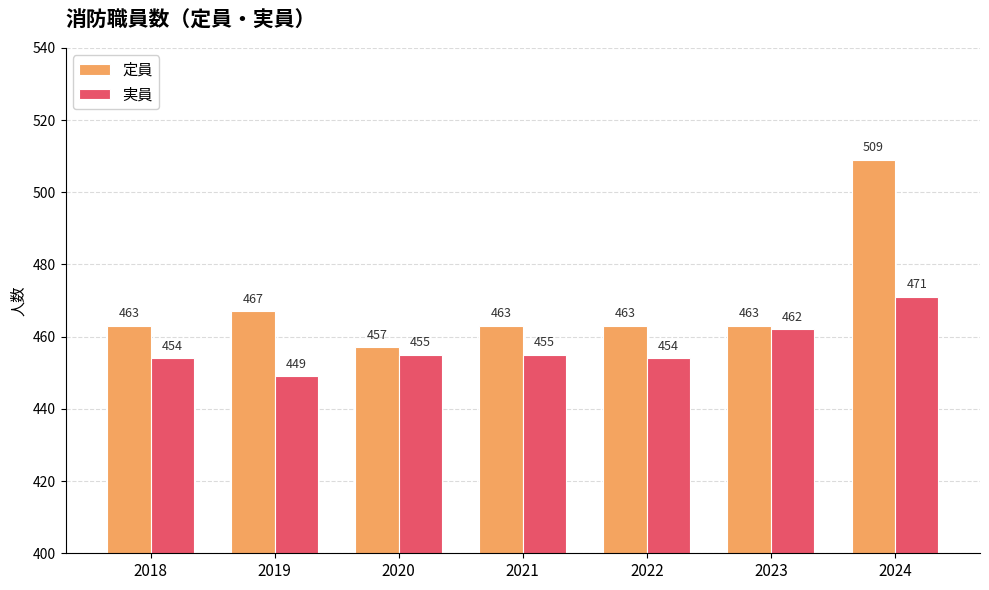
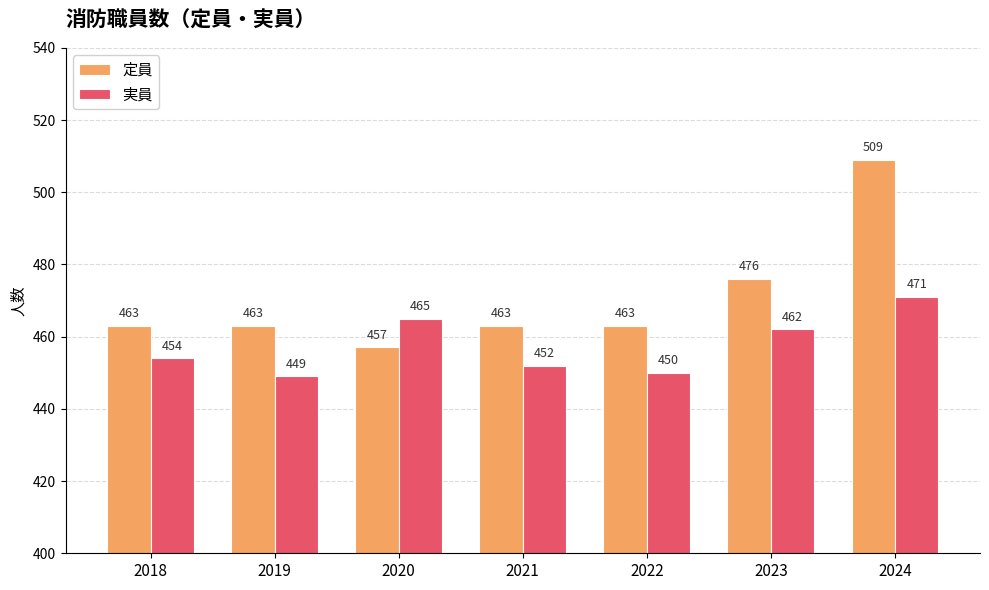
定員, 2019: 467 -> 463
実員, 2020: 455 -> 465
実員, 2021: 455 -> 452
実員, 2022: 454 -> 450
定員, 2023: 463 -> 476
